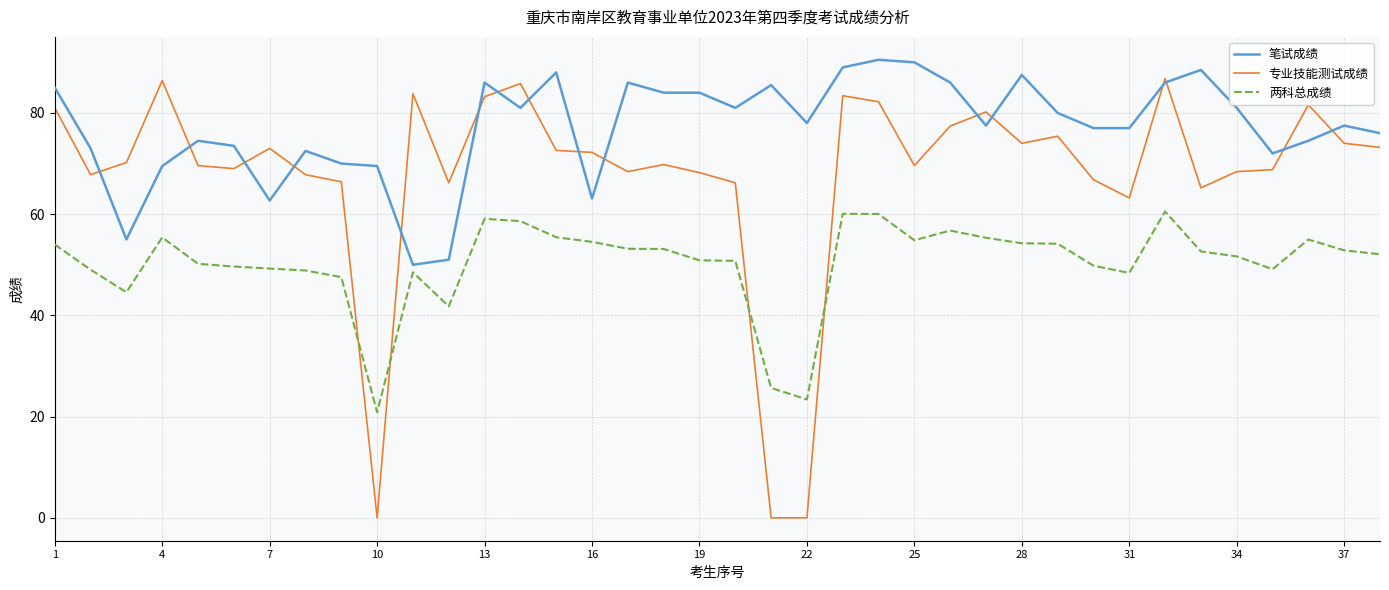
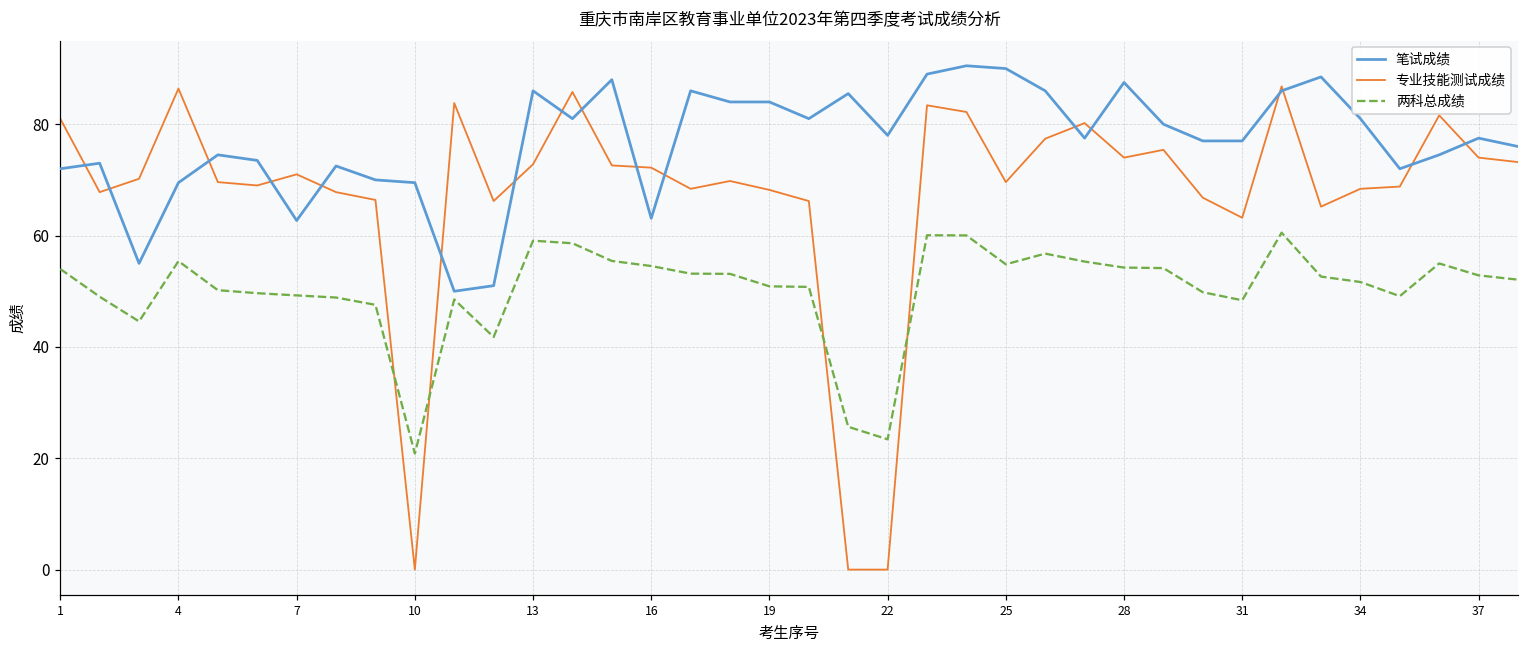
笔试成绩, 1: 85 -> 72
专业技能测试成绩, 7: 73 -> 71
专业技能测试成绩, 13: 83 -> 73
